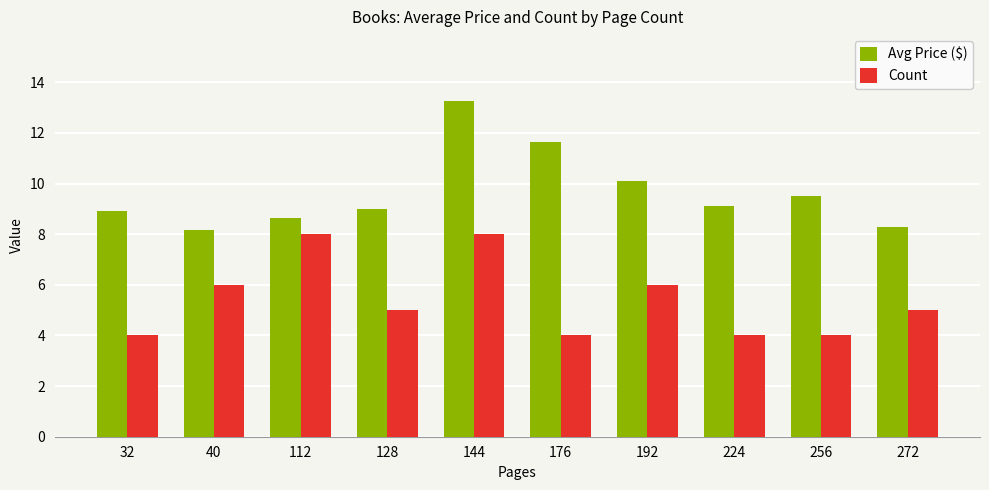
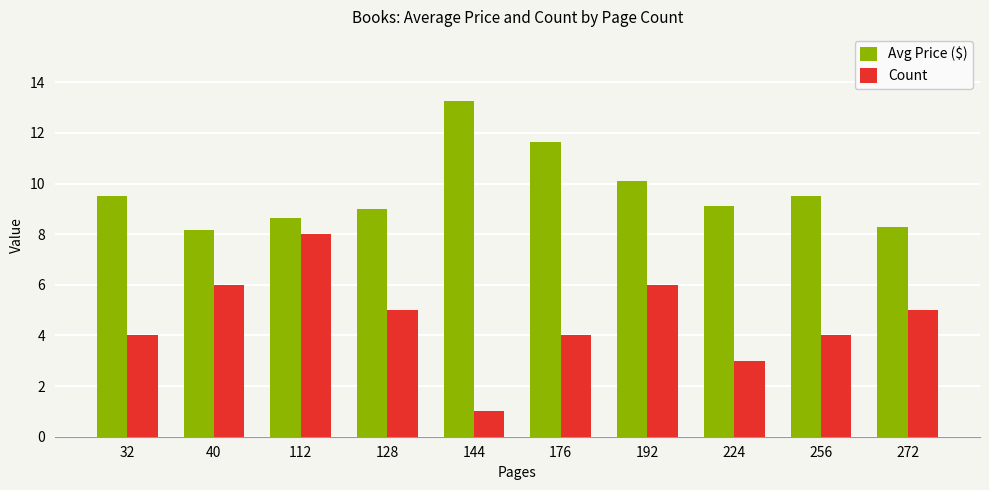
Avg Price ($), 32: 8.9 -> 9.5
Count, 144: 8 -> 1
Count, 224: 4 -> 3
